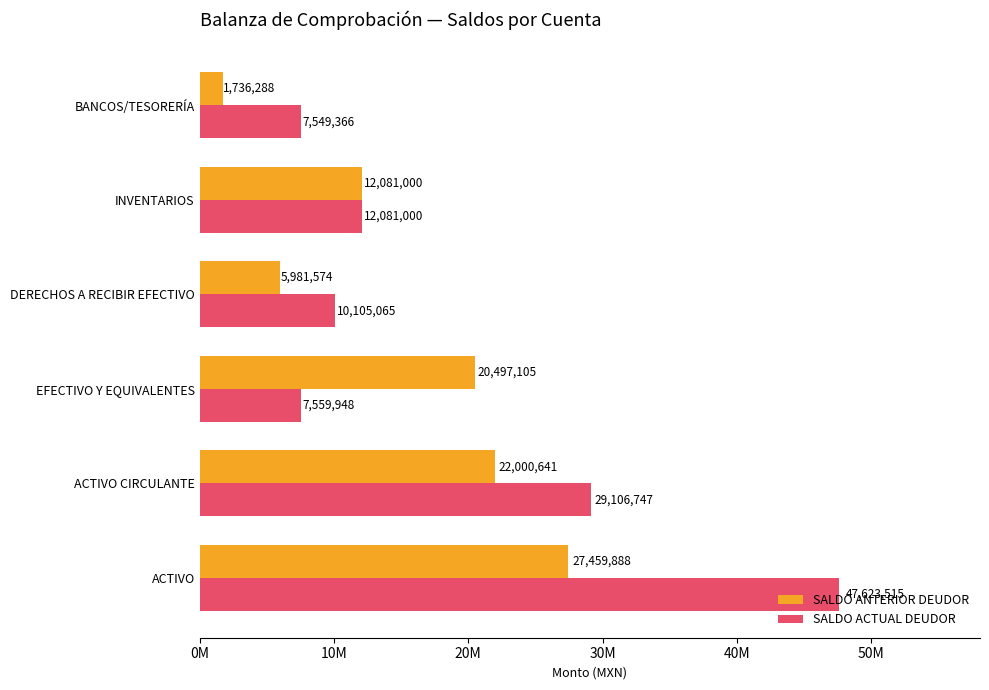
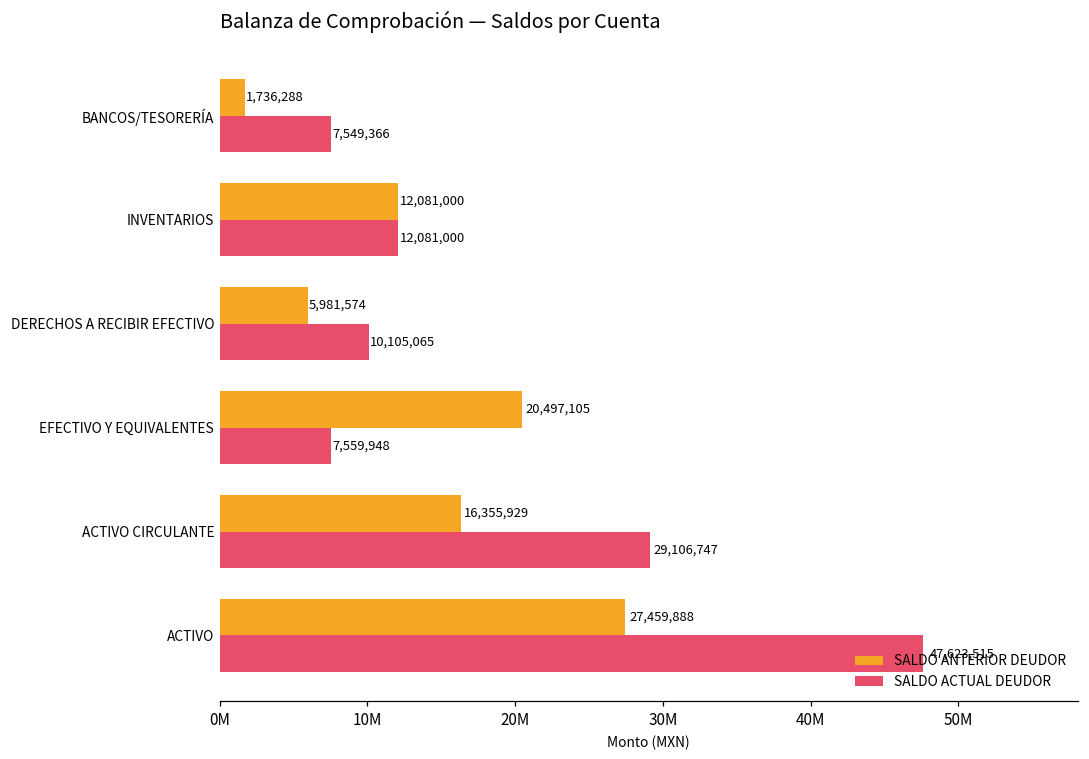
SALDO ANTERIOR DEUDOR, ACTIVO CIRCULANTE: 22,000,641 -> 16,355,929
